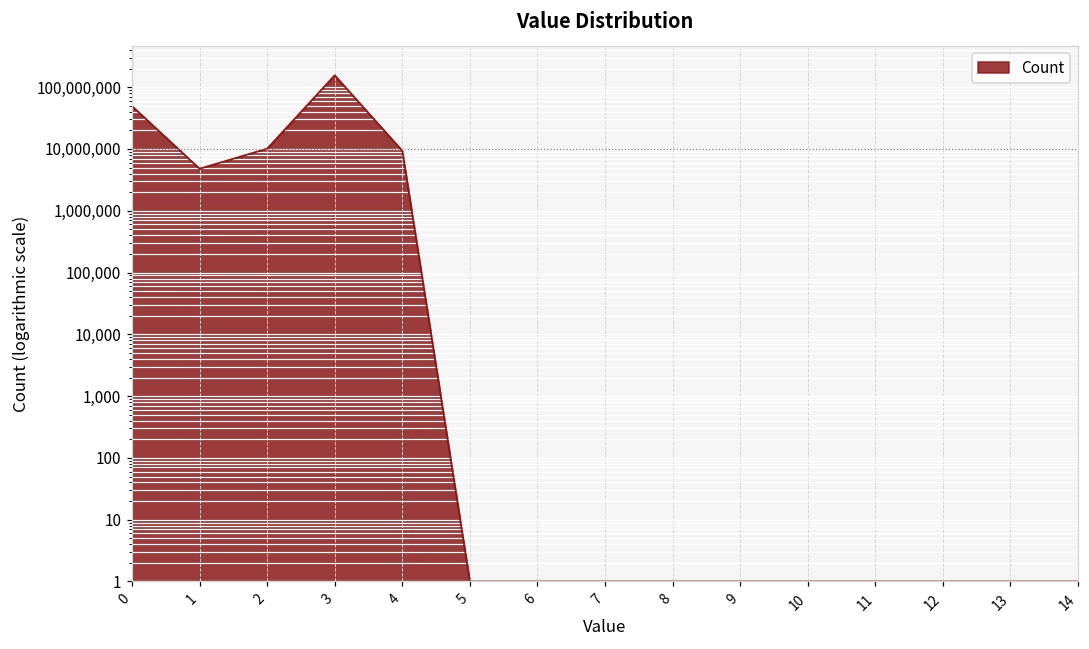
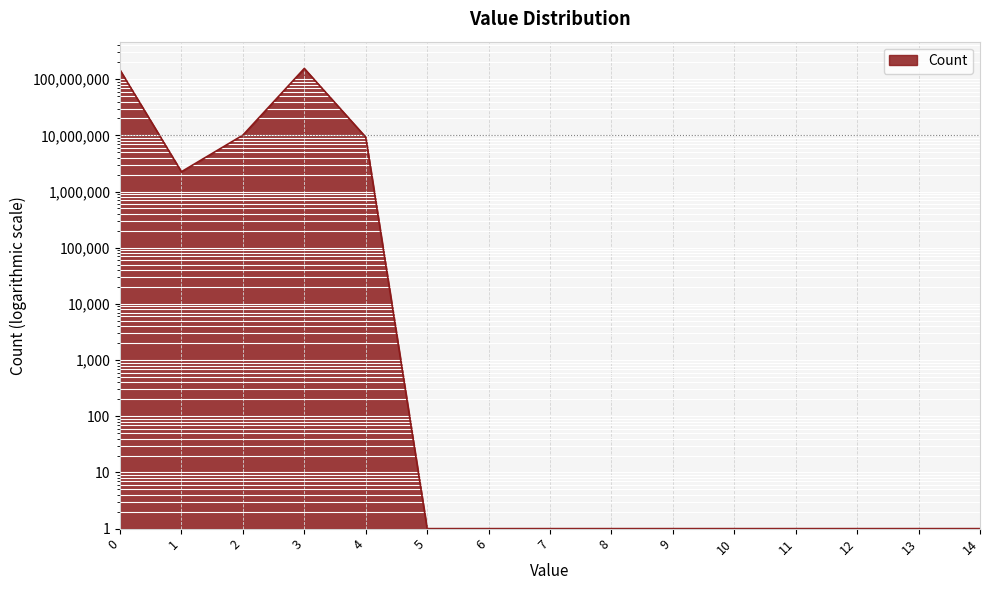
0: 50,000,000 -> 150,000,000
1: 5,000,000 -> 2,300,000
